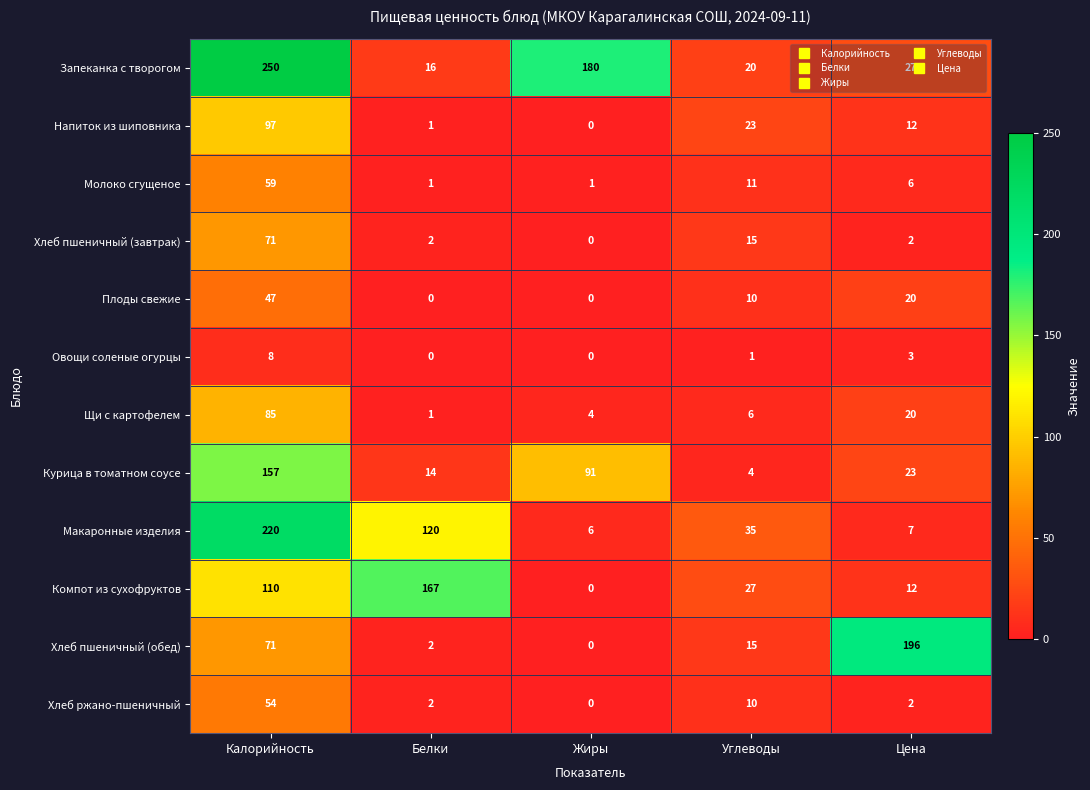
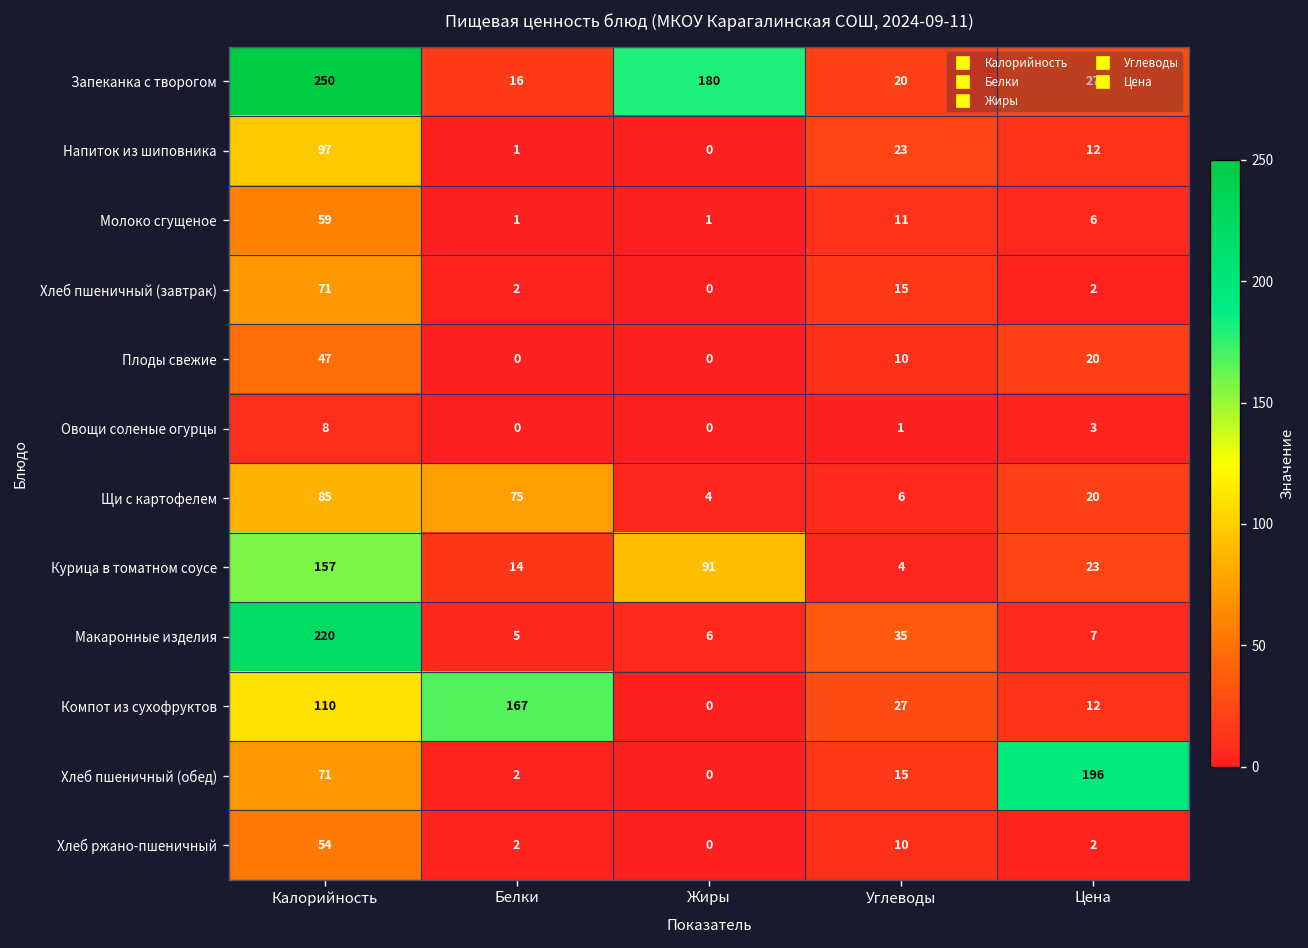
Щи с картофелем, Белки: 1 -> 75
Макаронные изделия, Белки: 120 -> 5
